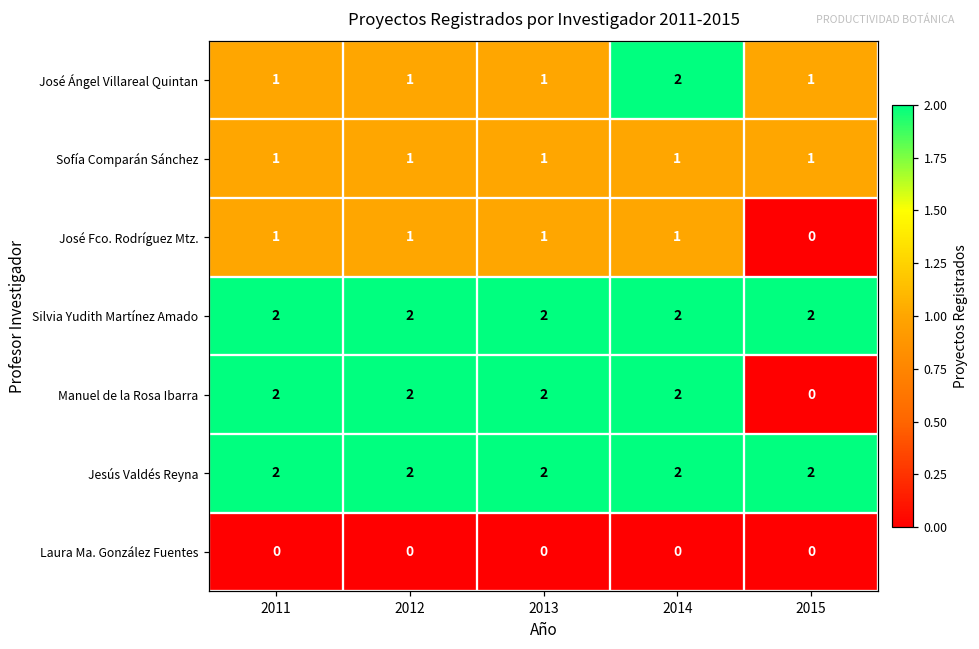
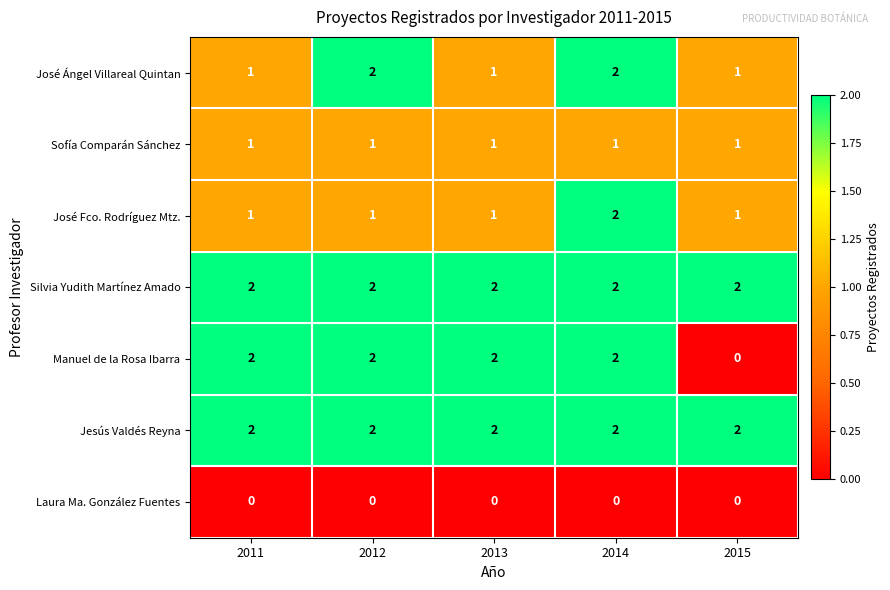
José Ángel Villareal Quintan, 2012: 1 -> 2
José Fco. Rodríguez Mtz., 2014: 1 -> 2
José Fco. Rodríguez Mtz., 2015: 0 -> 1
